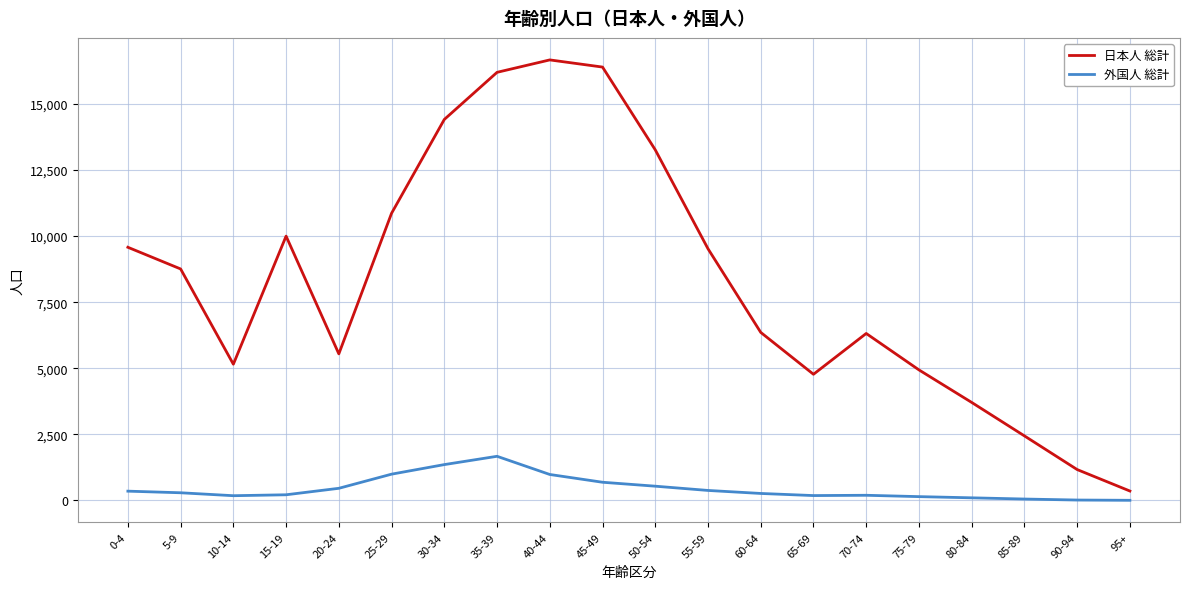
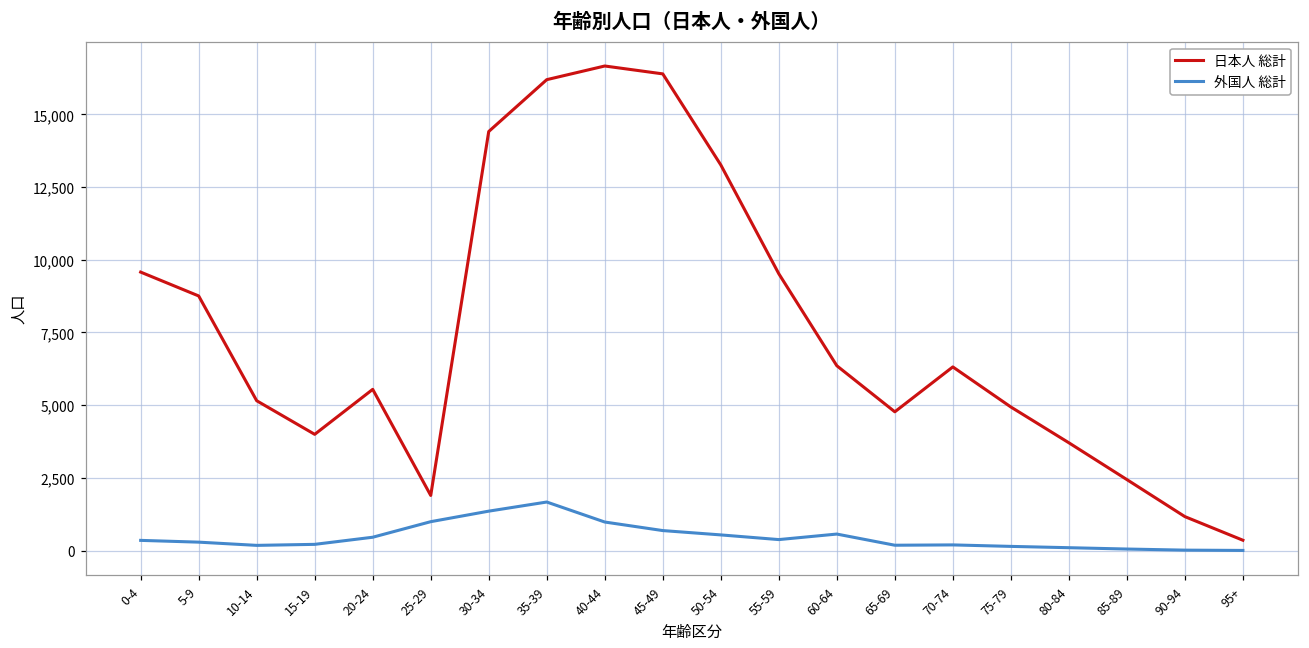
日本人 総計, 15-19: 10,000 -> 4,000
日本人 総計, 25-29: 10,900 -> 1,900
外国人 総計, 60-64: 300 -> 600
